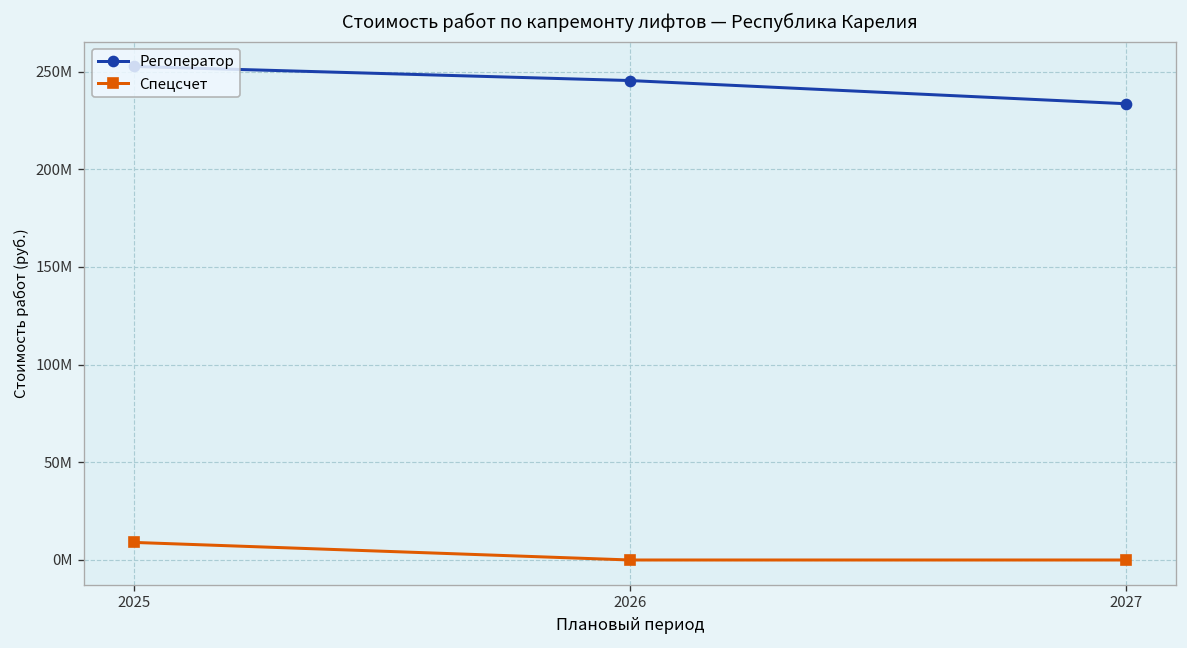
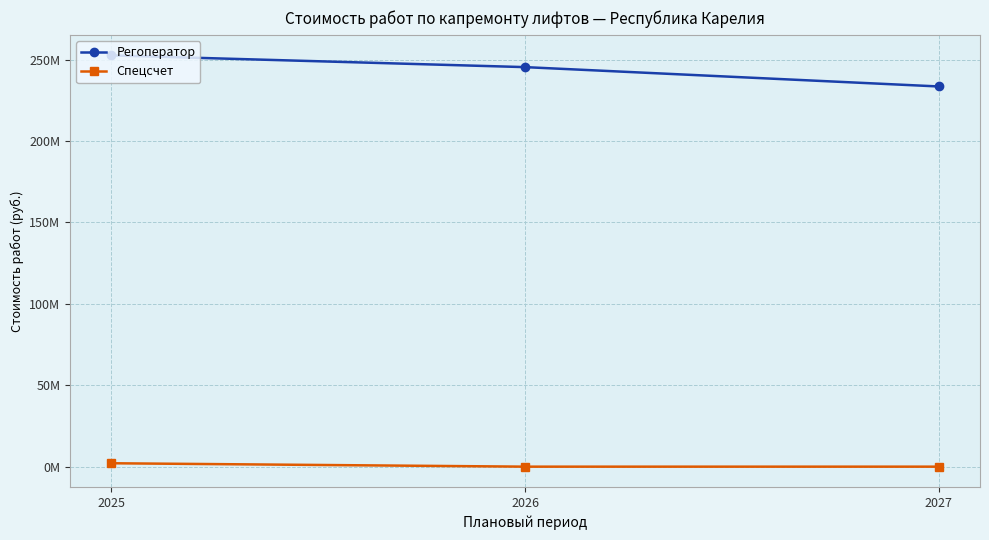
Спецсчет, 2025: 9000000 -> 2000000
